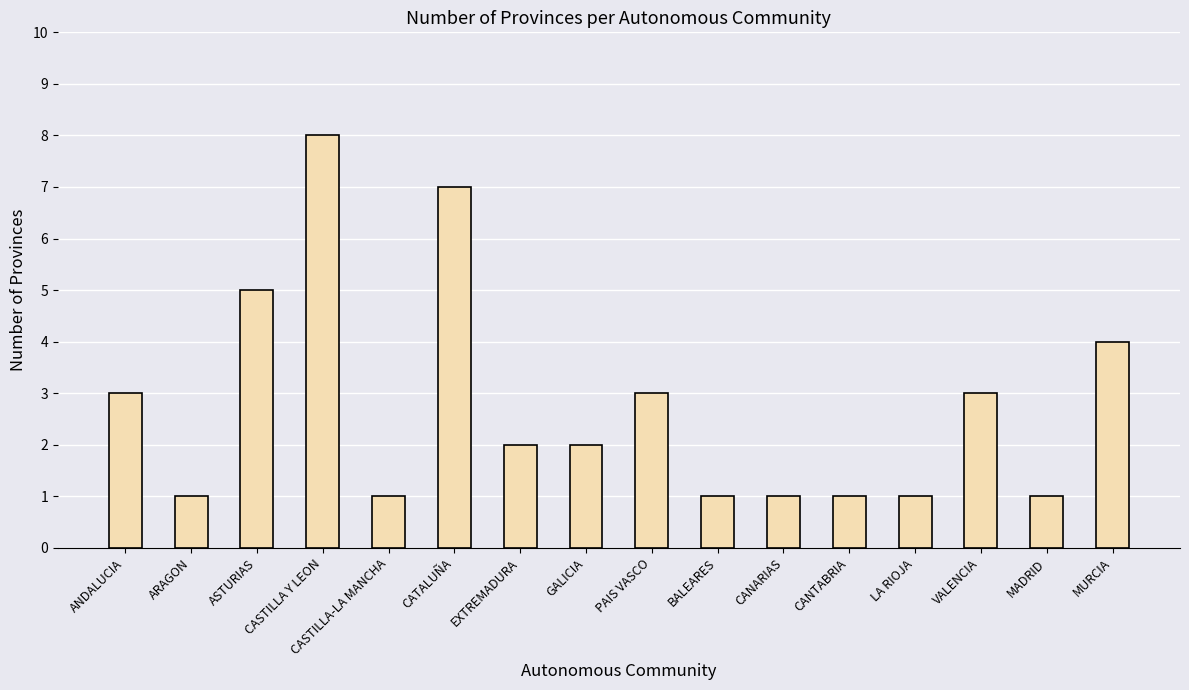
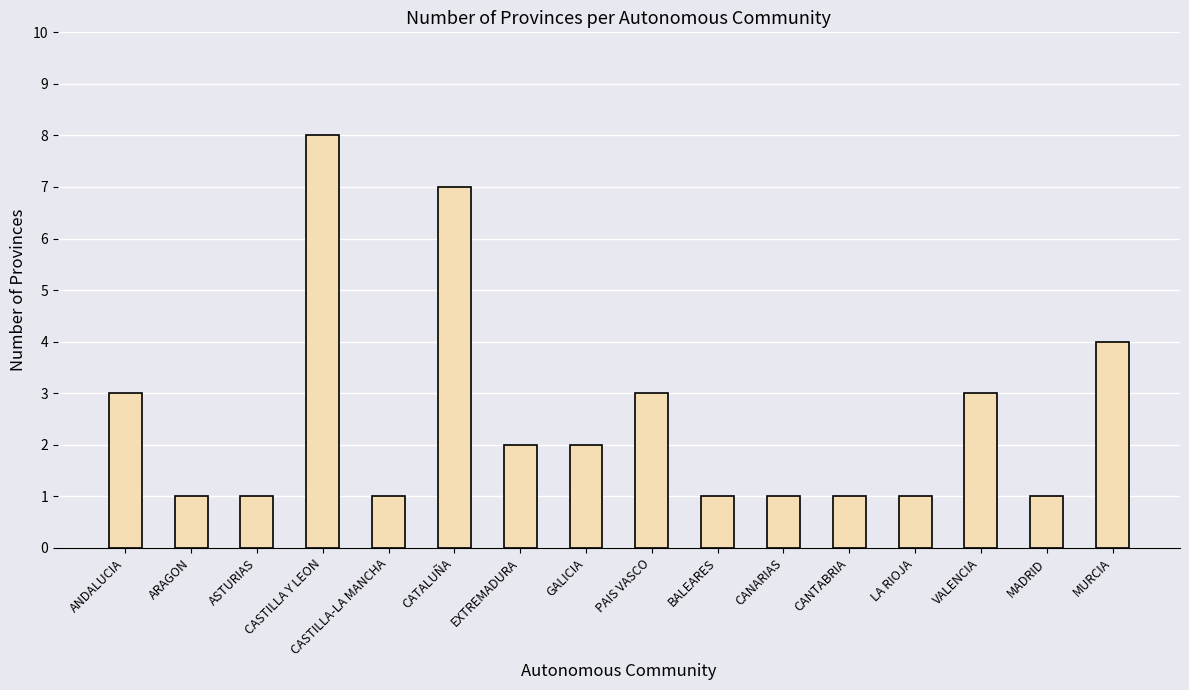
ASTURIAS: 5 -> 1
